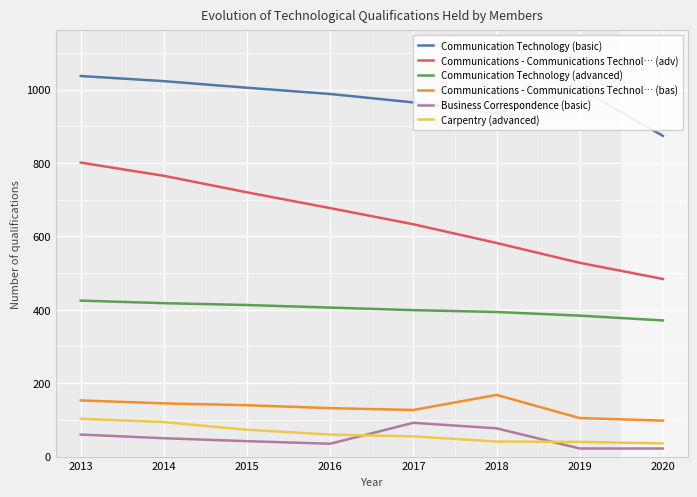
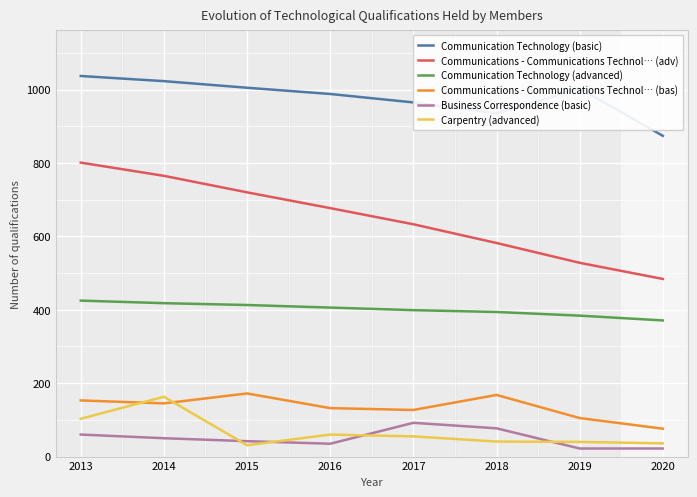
Carpentry (advanced), 2014: 90 -> 160
Communications - Communications Technol… (bas), 2015: 140 -> 170
Carpentry (advanced), 2015: 70 -> 30
Communications - Communications Technol… (bas), 2020: 100 -> 80
